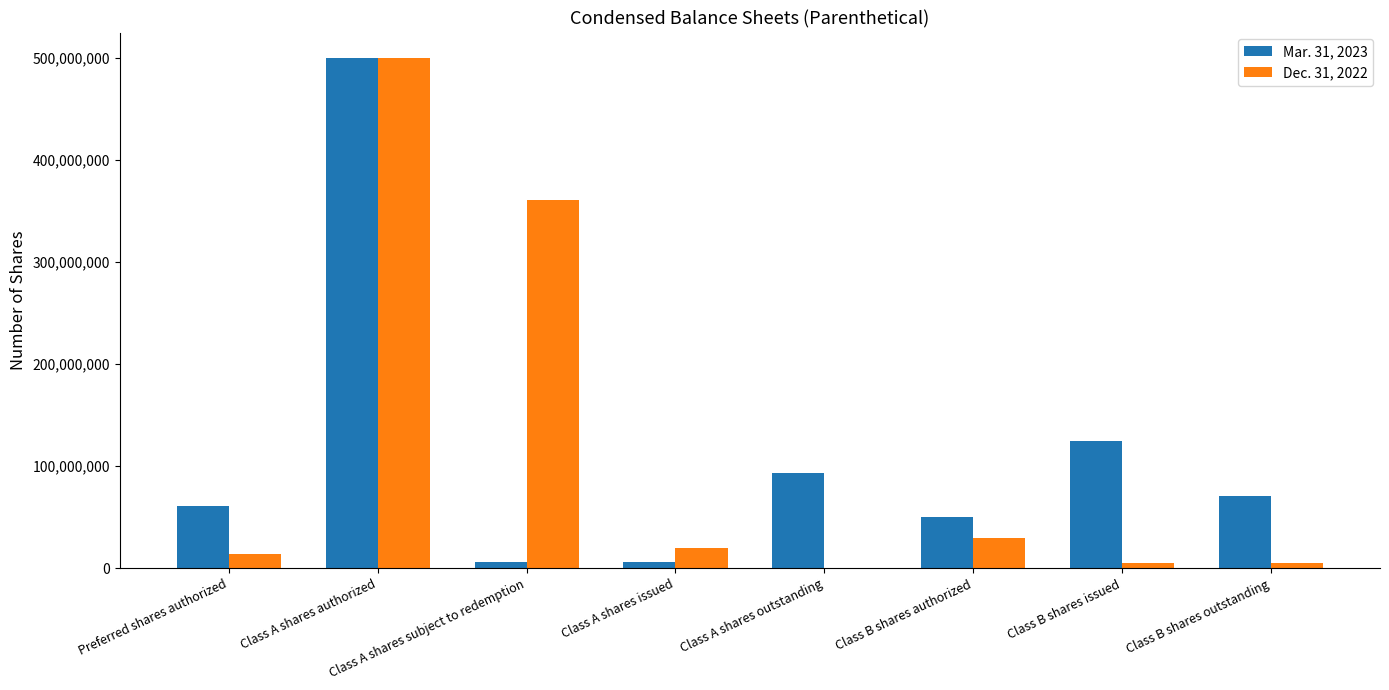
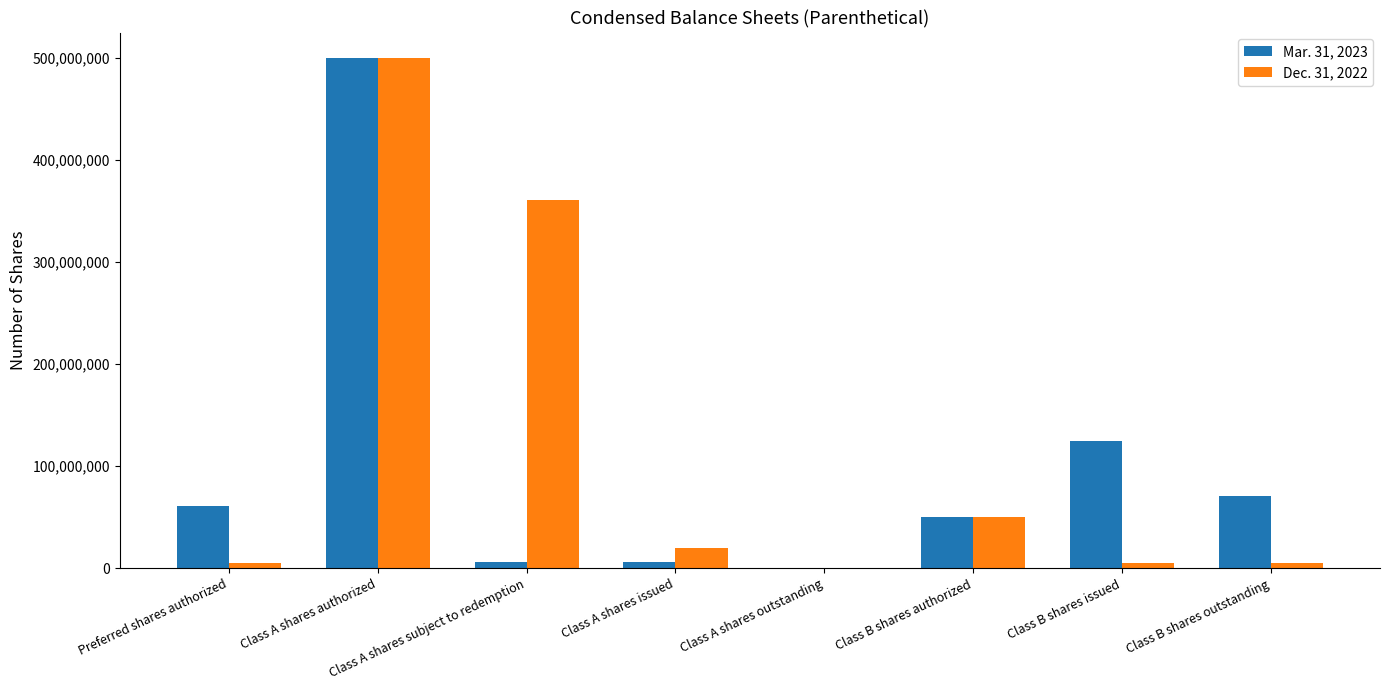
Dec. 31, 2022, Preferred shares authorized: 14,000,000 -> 5,000,000
Mar. 31, 2023, Class A shares outstanding: 93,000,000 -> 0
Dec. 31, 2022, Class B shares authorized: 30,000,000 -> 50,000,000
